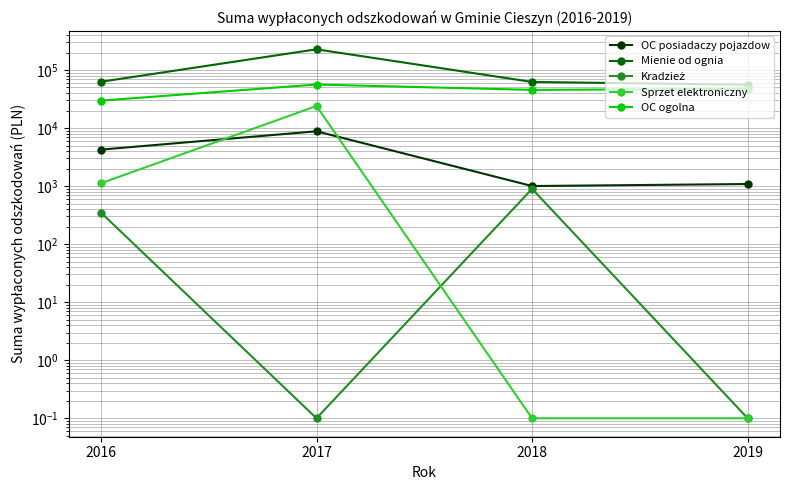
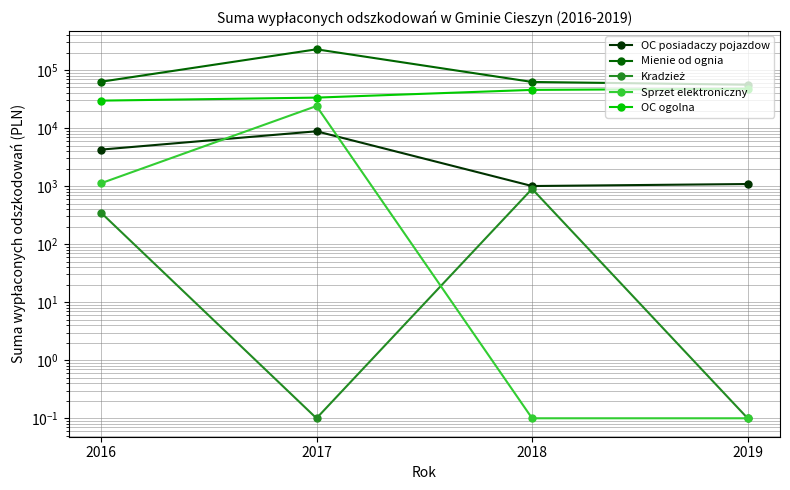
OC ogolna, 2017: 60000 -> 30000
